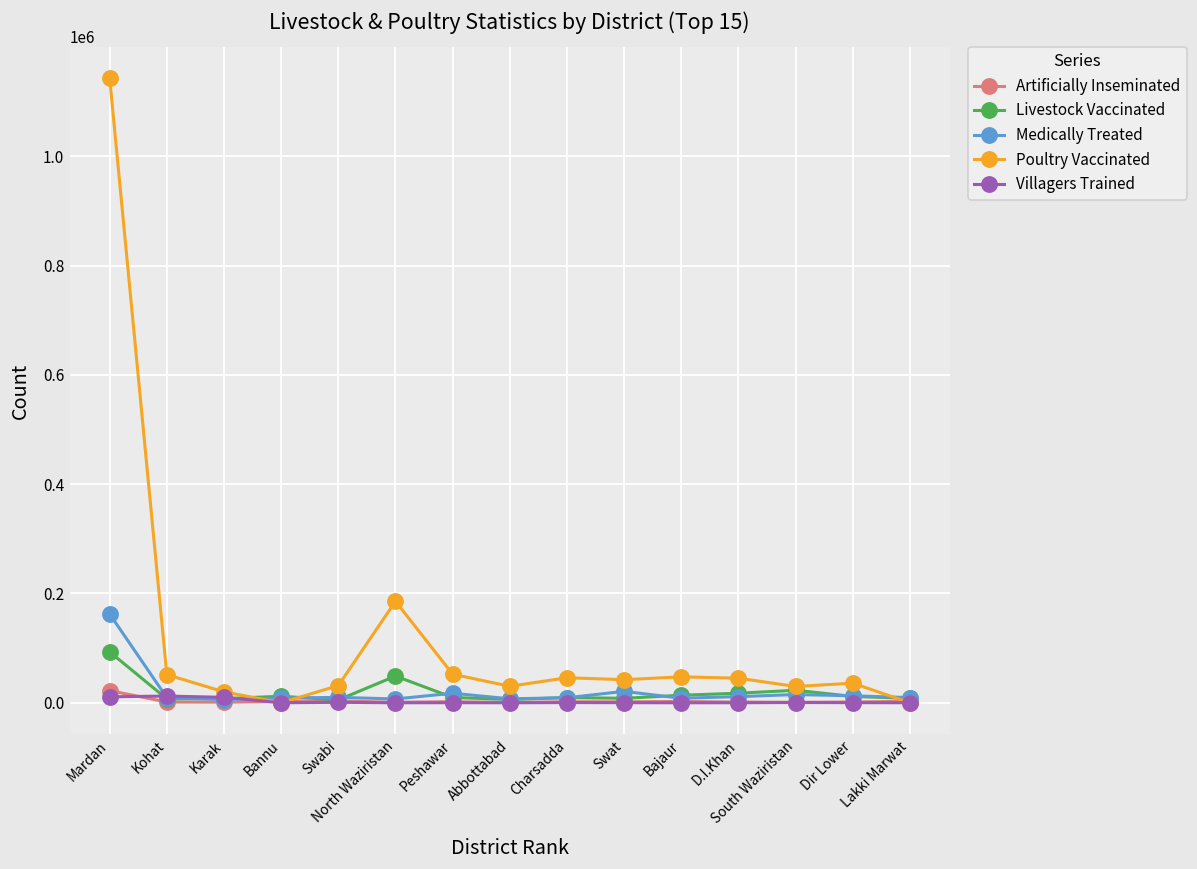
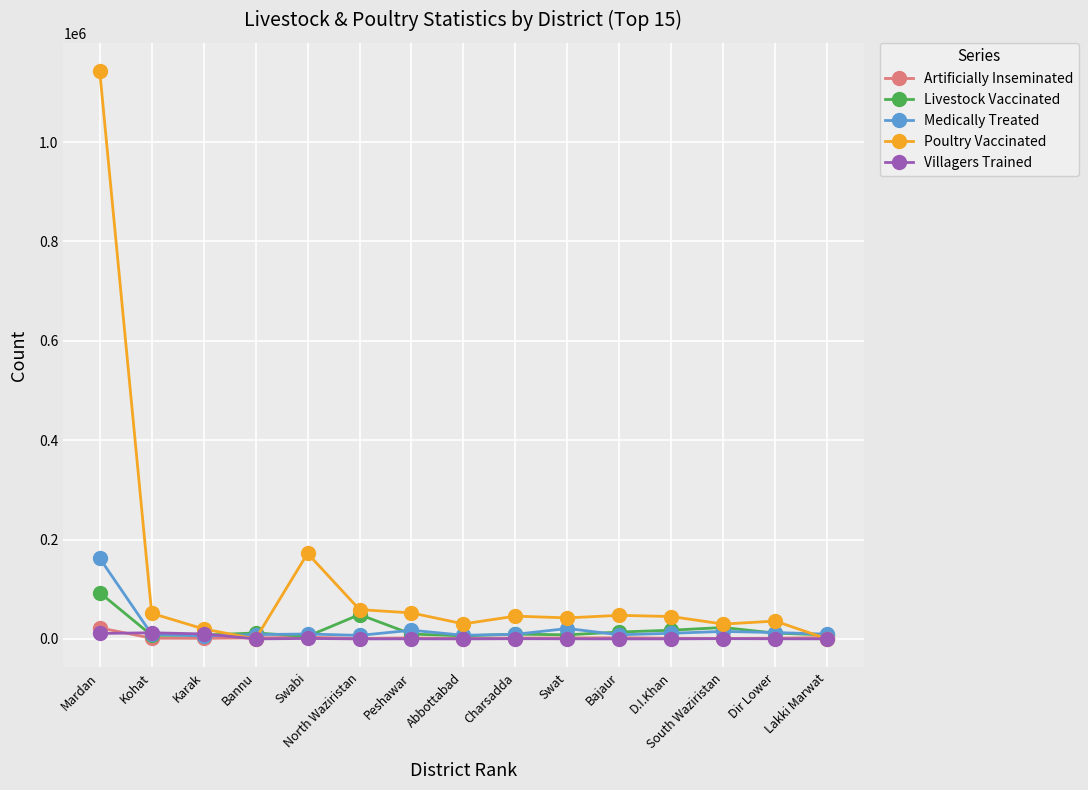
Poultry Vaccinated, Swabi: 30000 -> 170000
Poultry Vaccinated, North Waziristan: 190000 -> 60000
